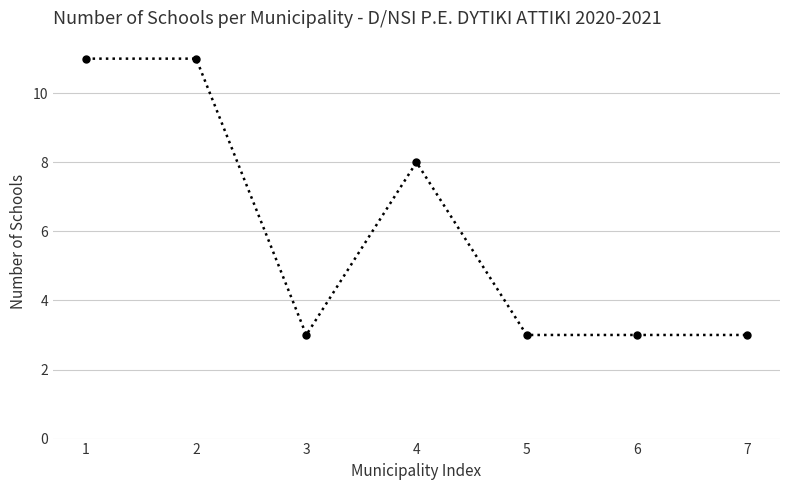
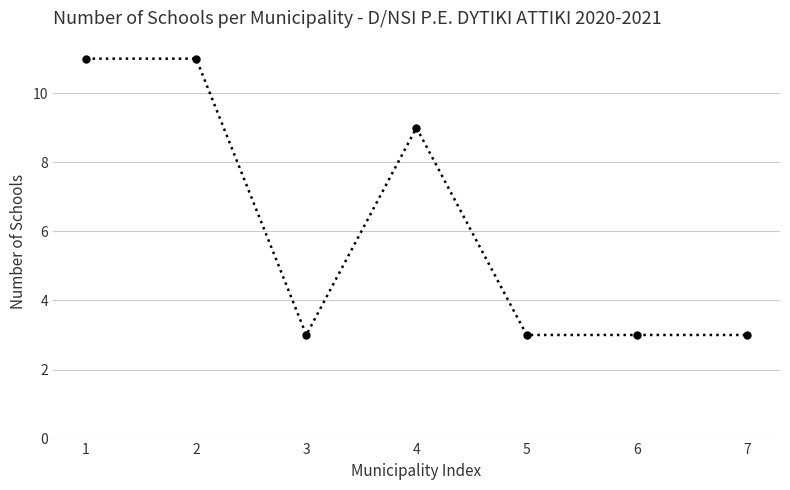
4: 8 -> 9
